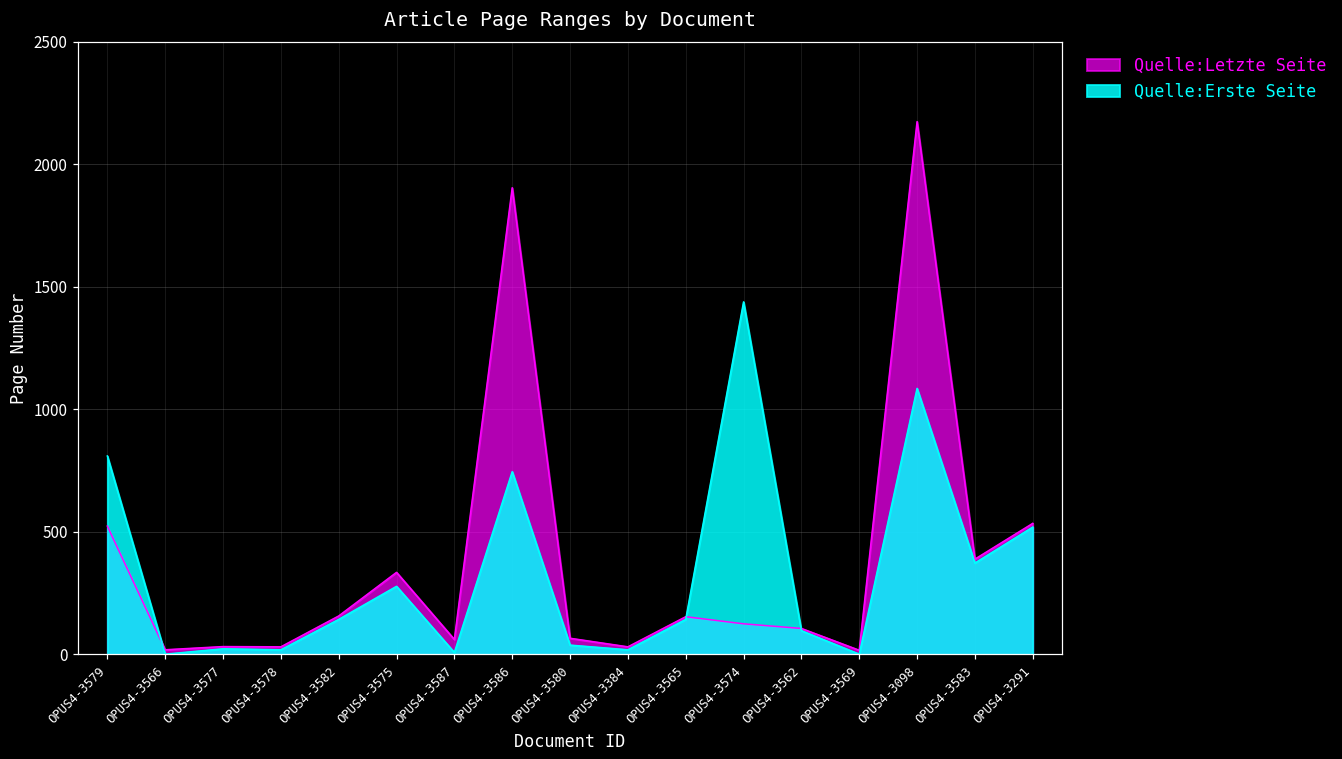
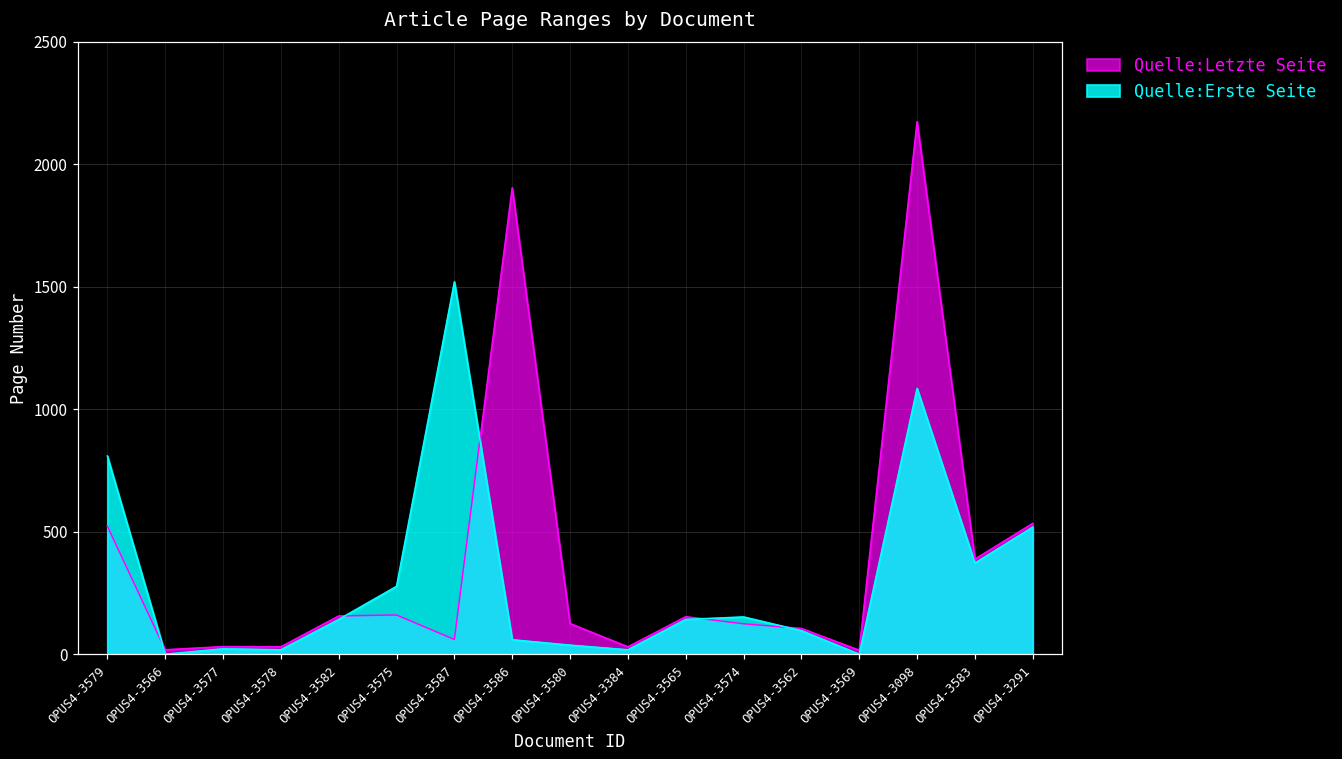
Quelle:Letzte Seite, OPUS4-3575: 340 -> 160
Quelle:Erste Seite, OPUS4-3587: 10 -> 1520
Quelle:Erste Seite, OPUS4-3586: 750 -> 60
Quelle:Letzte Seite, OPUS4-3580: 70 -> 130
Quelle:Erste Seite, OPUS4-3574: 1440 -> 150
